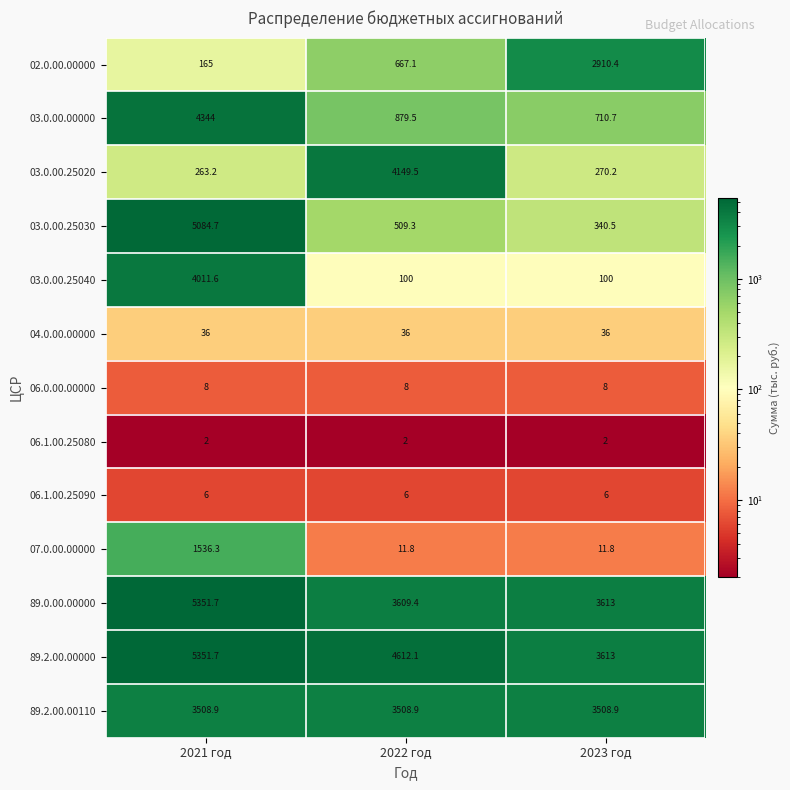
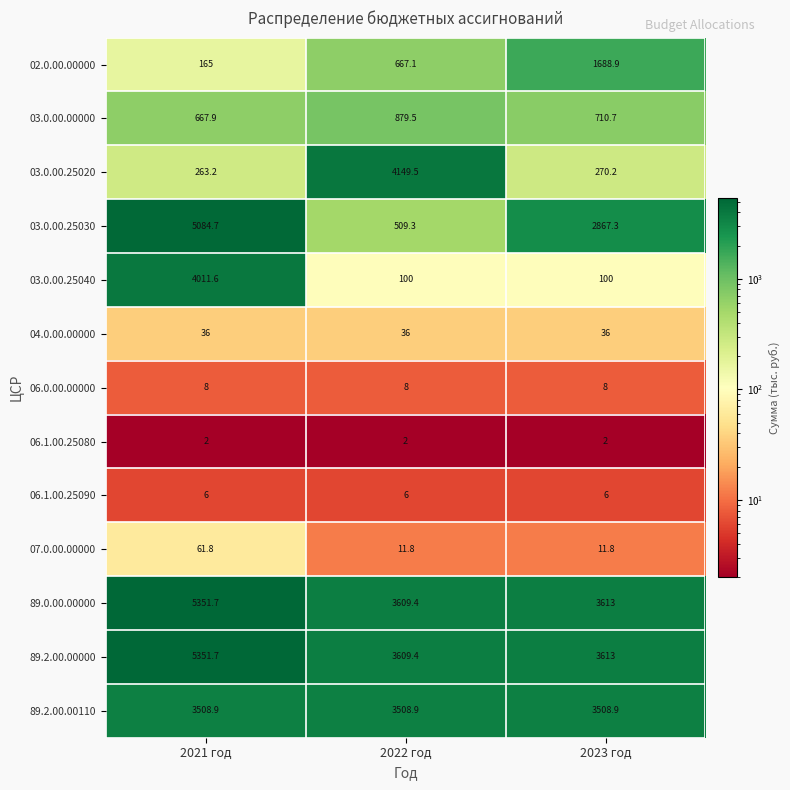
02.0.00.00000, 2023 год: 2910.4 -> 1688.9
03.0.00.00000, 2021 год: 4344 -> 667.9
03.0.00.25030, 2023 год: 340.5 -> 2867.3
07.0.00.00000, 2021 год: 1536.3 -> 61.8
89.2.00.00000, 2022 год: 4612.1 -> 3609.4
